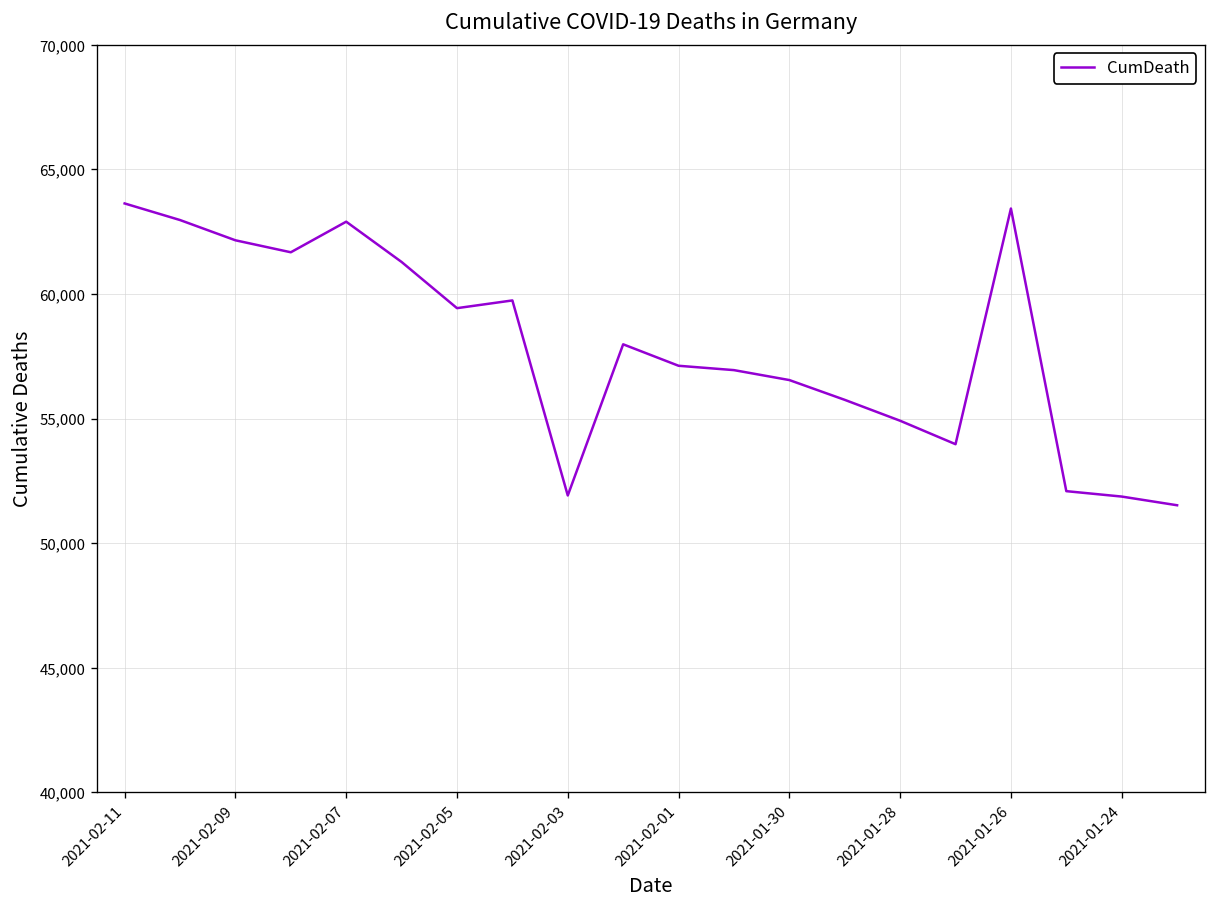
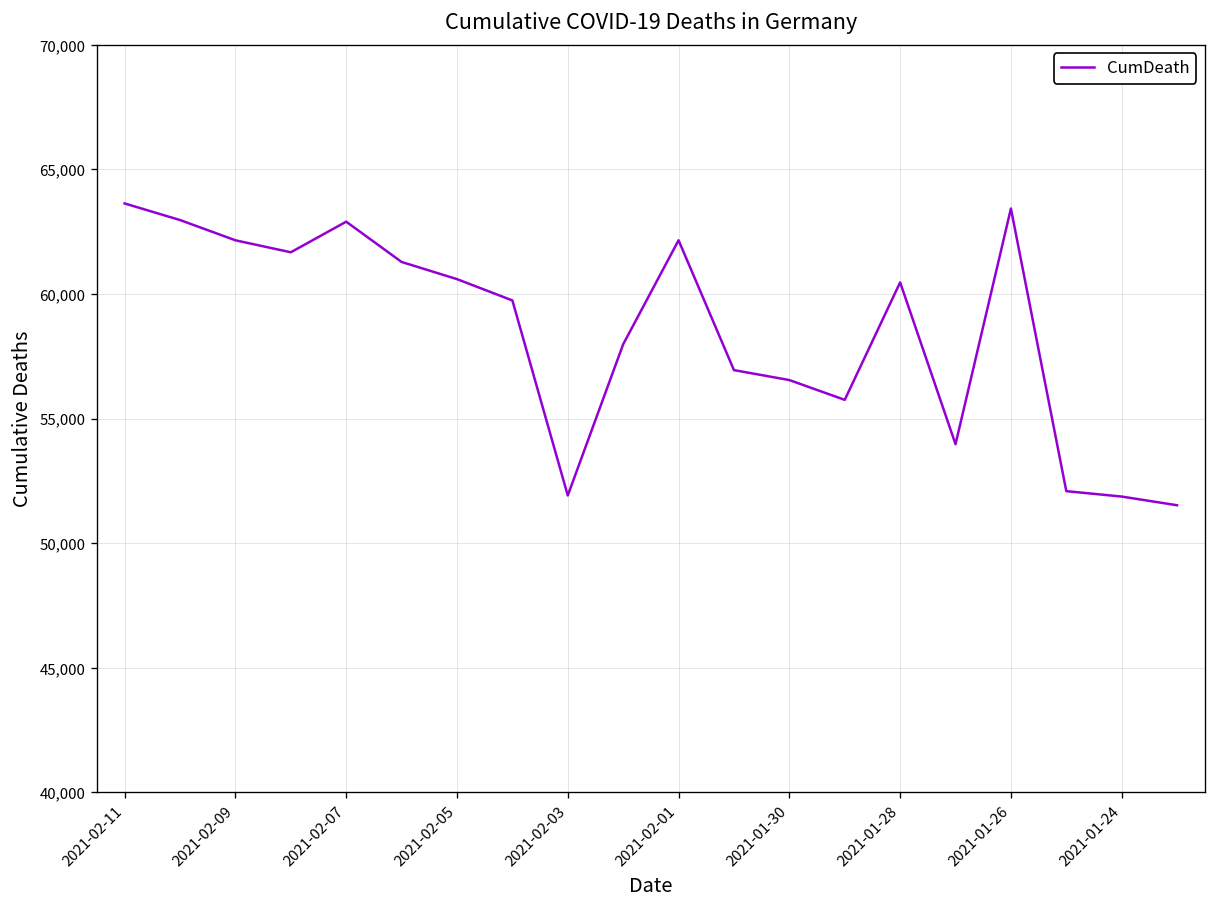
2021-02-05: 59,400 -> 60,600
2021-02-01: 57,100 -> 62,200
2021-01-28: 54,900 -> 60,500
